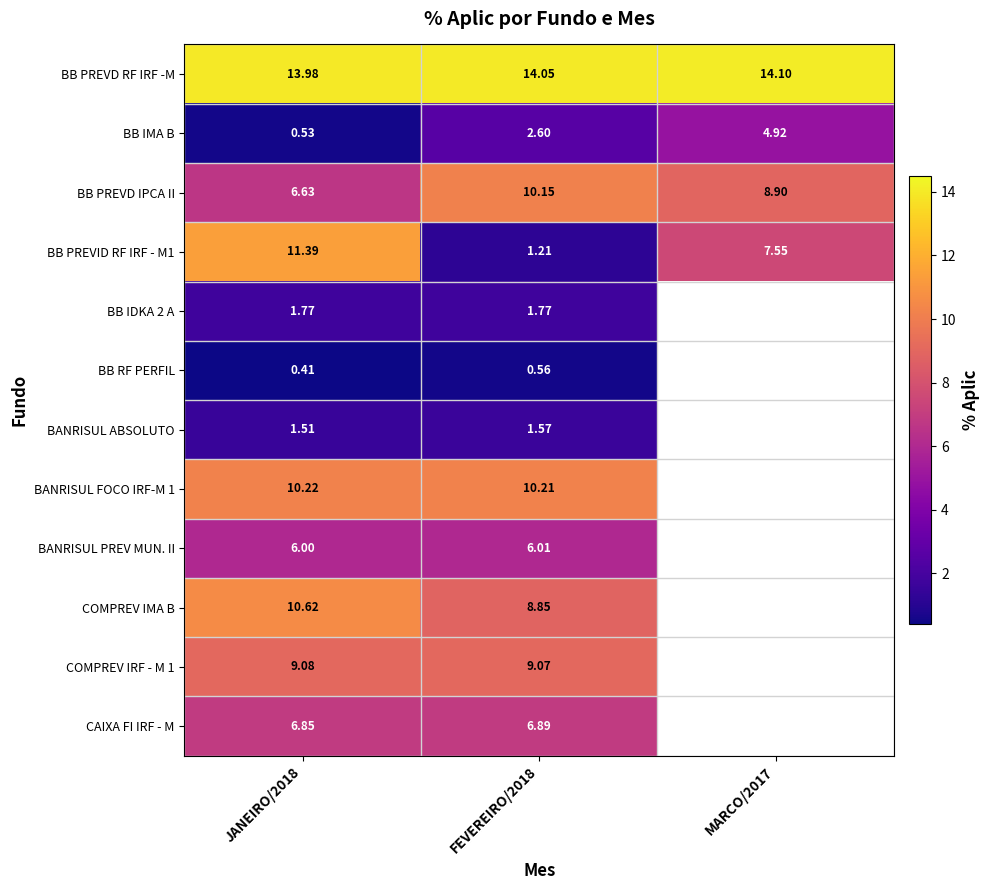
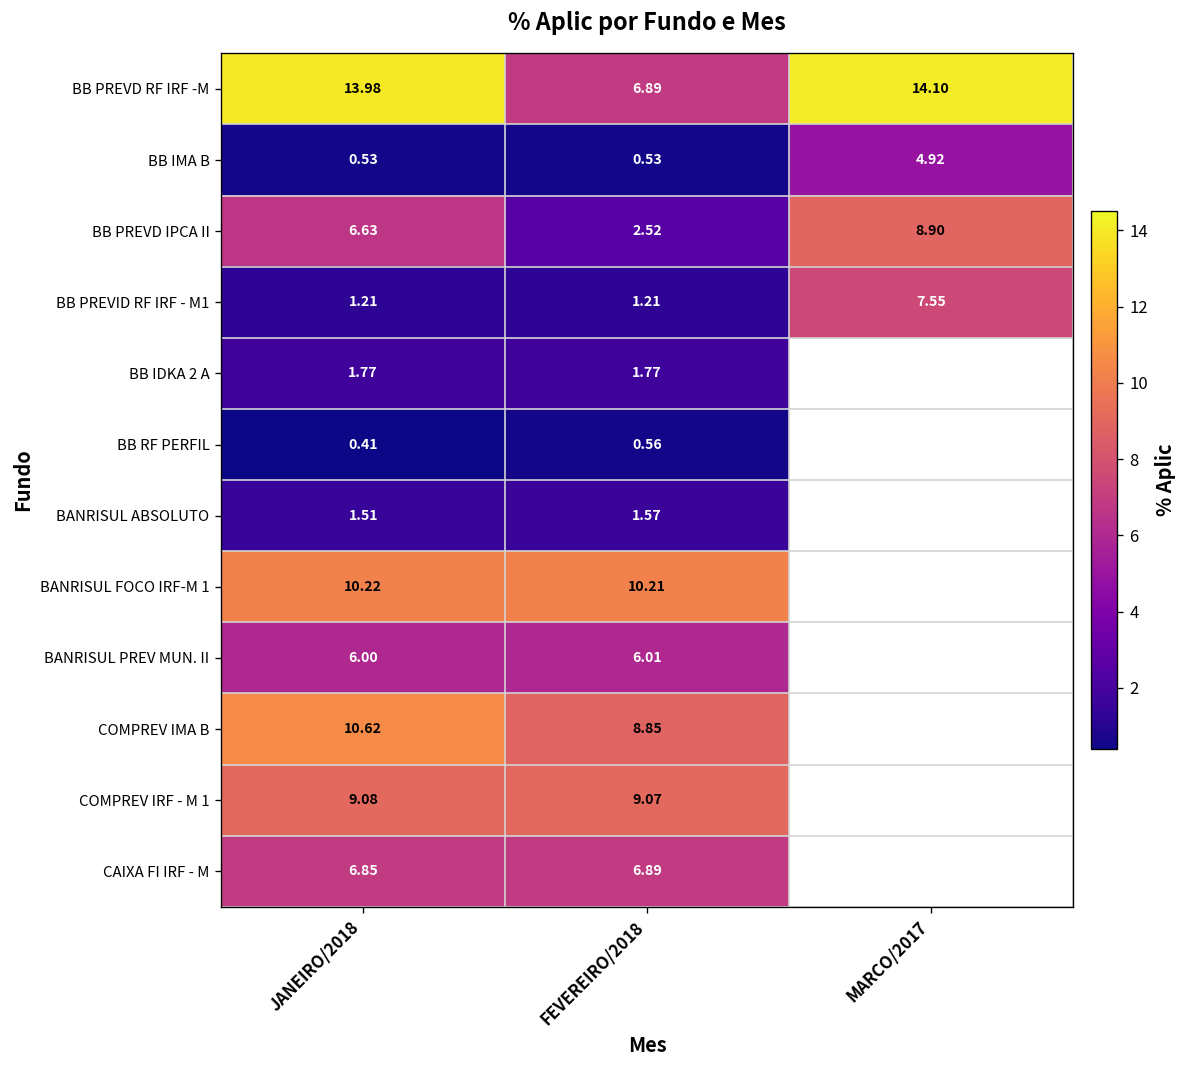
BB PREVD RF IRF -M, FEVEREIRO/2018: 14.05 -> 6.89
BB IMA B, FEVEREIRO/2018: 2.60 -> 0.53
BB PREVD IPCA II, FEVEREIRO/2018: 10.15 -> 2.52
BB PREVID RF IRF - M1, JANEIRO/2018: 11.39 -> 1.21
